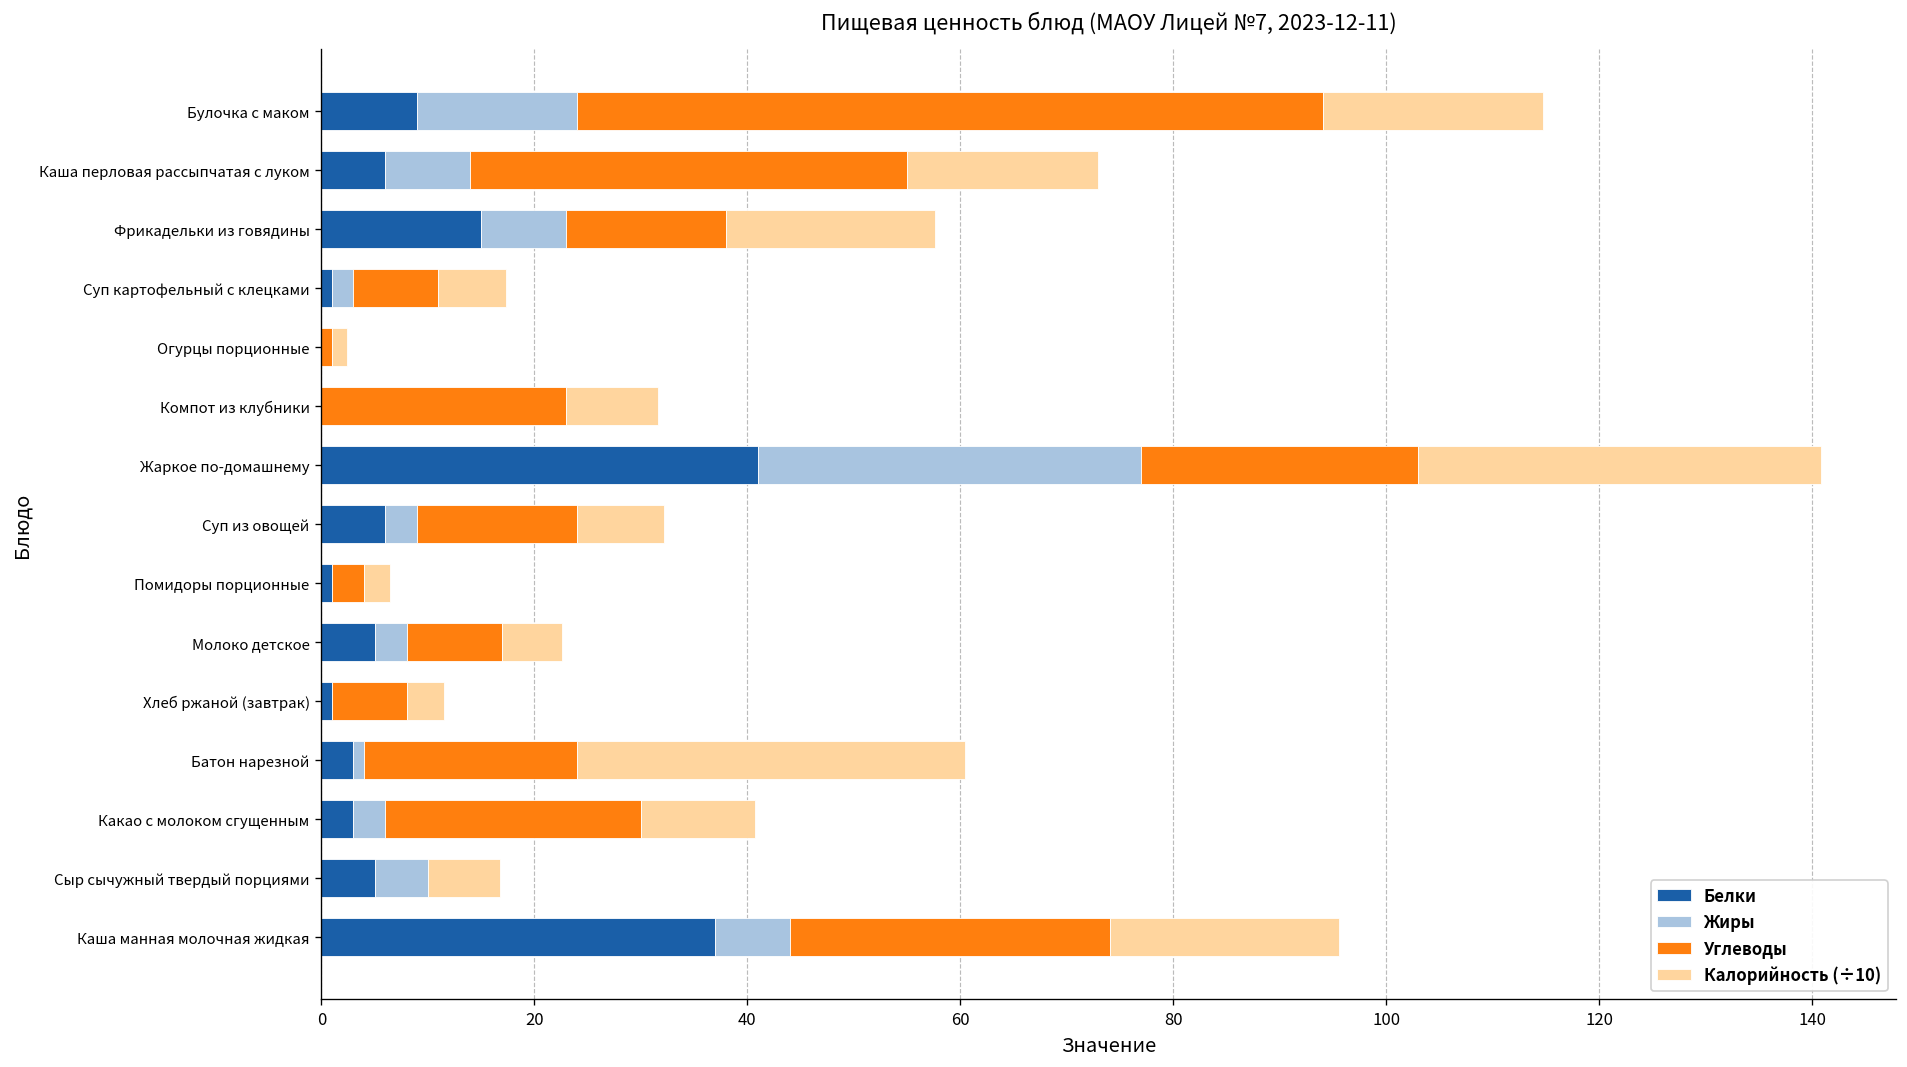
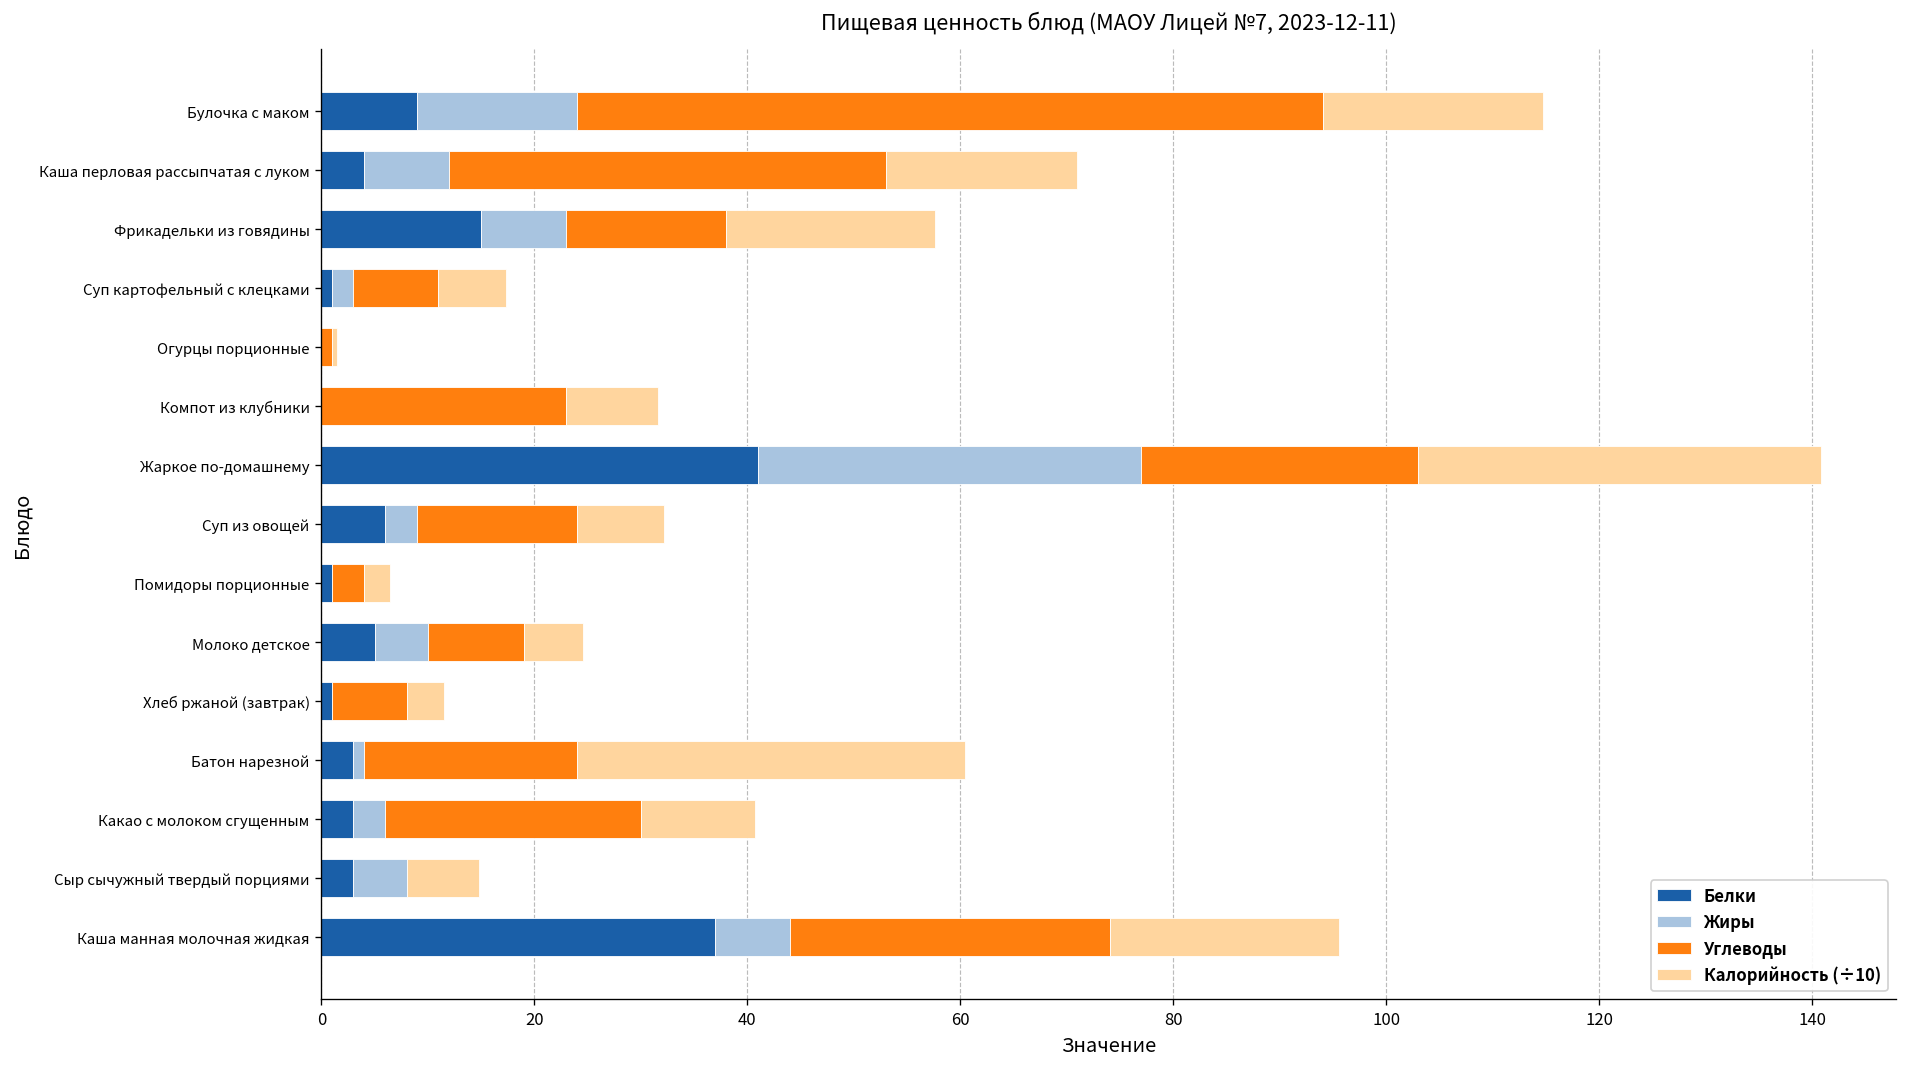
Белки, Каша перловая рассыпчатая с луком: 6 -> 4
Калорийность (÷10), Огурцы порционные: 1.4 -> 0.5
Жиры, Молоко детское: 3 -> 5
Белки, Сыр сычужный твердый порциями: 5 -> 3
